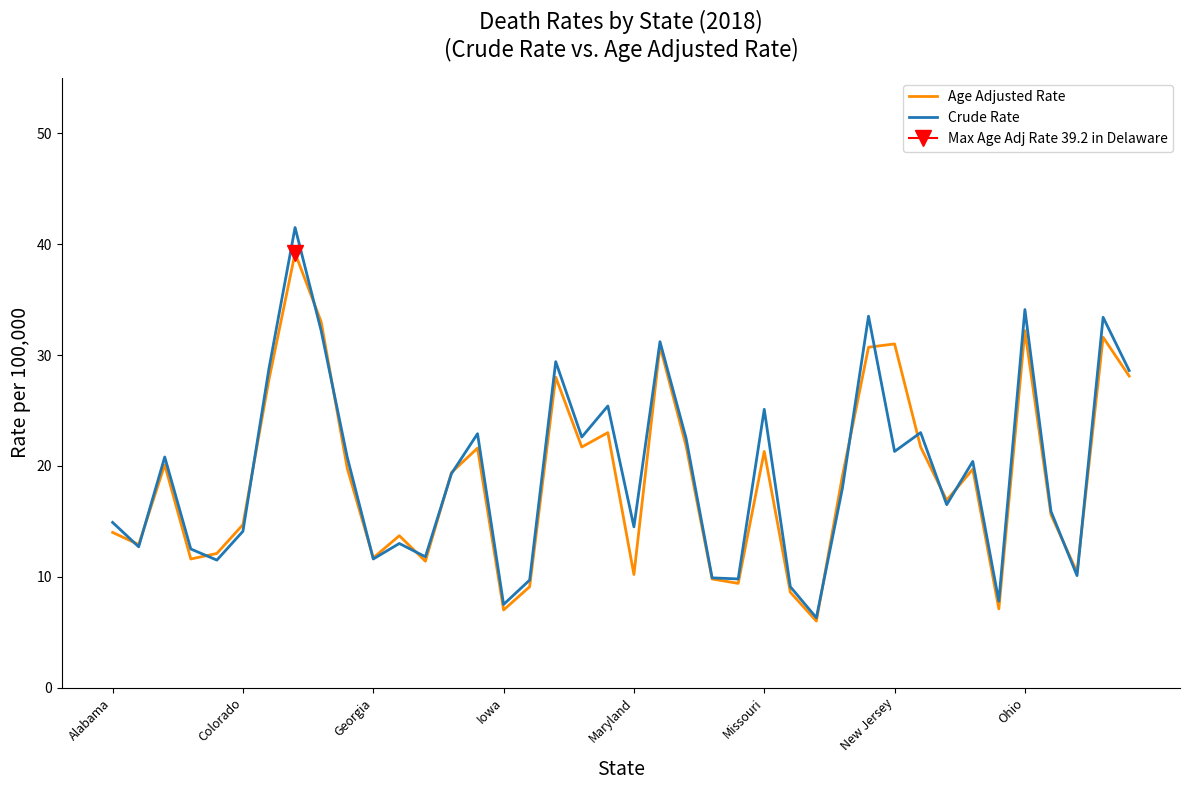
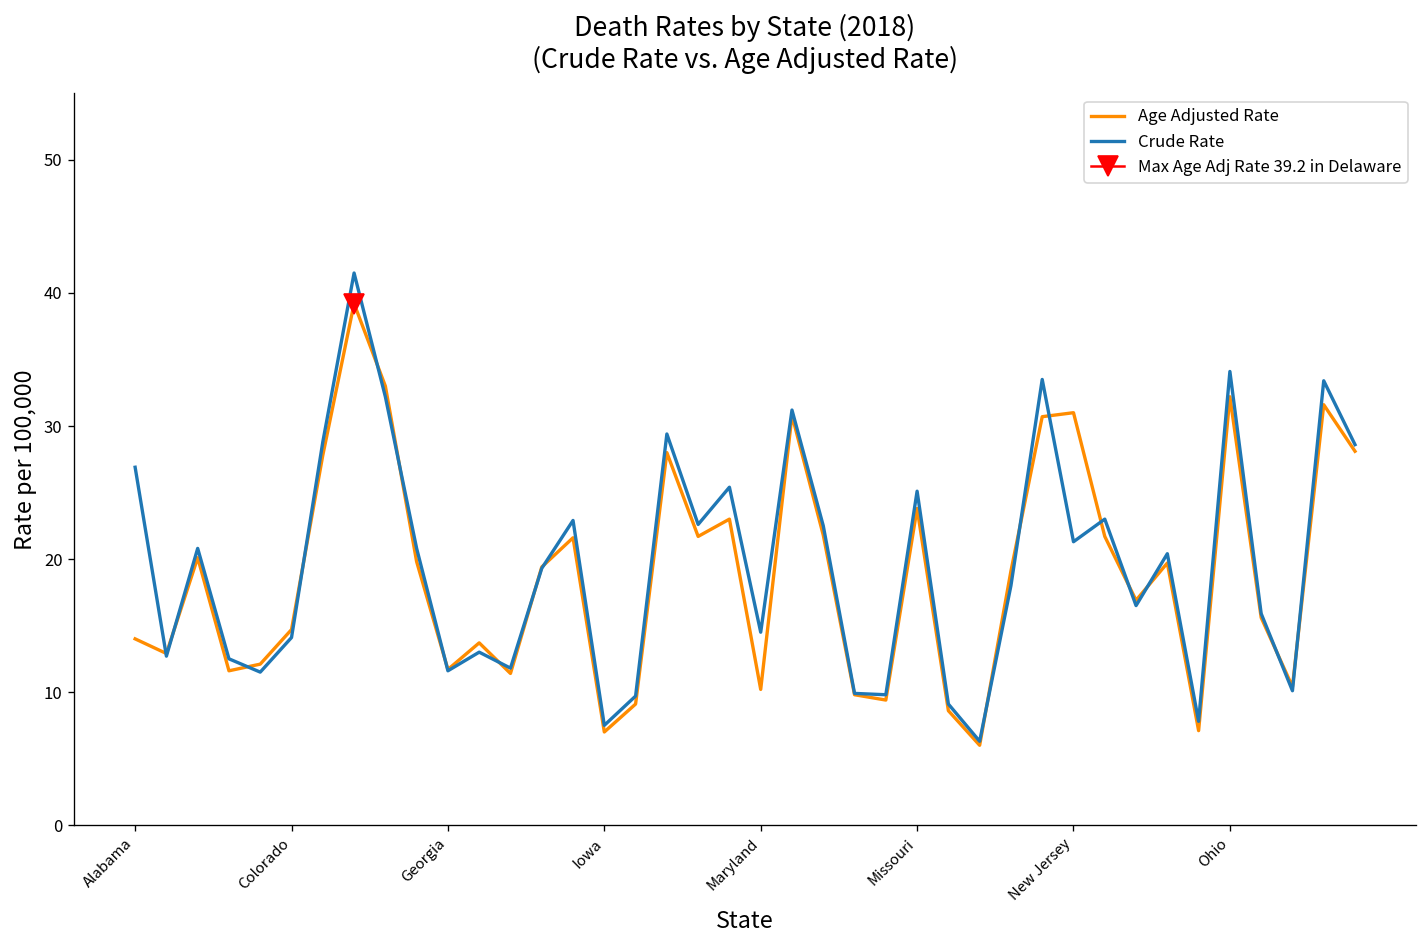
Crude Rate, Alabama: 14.9 -> 26.9
Age Adjusted Rate, Missouri: 21.3 -> 23.8
